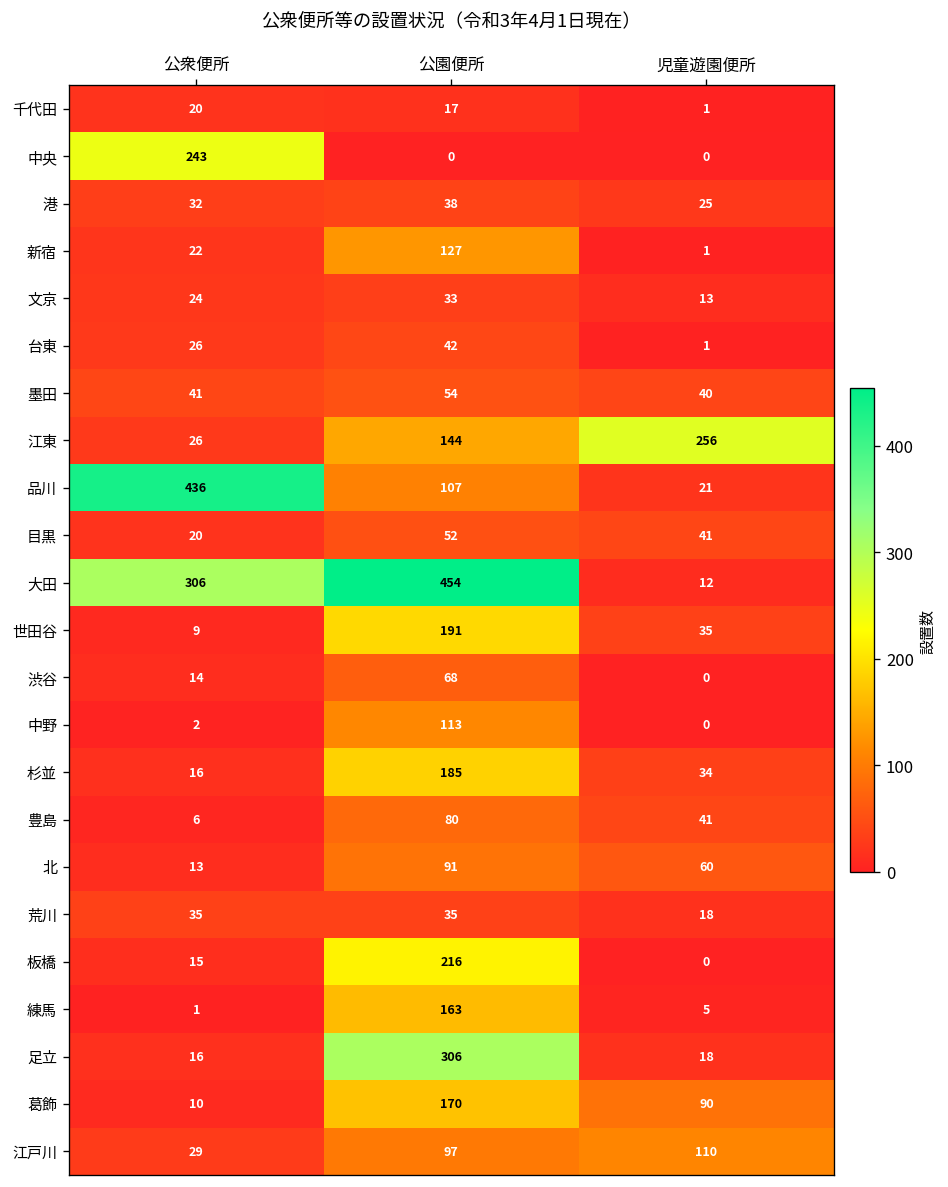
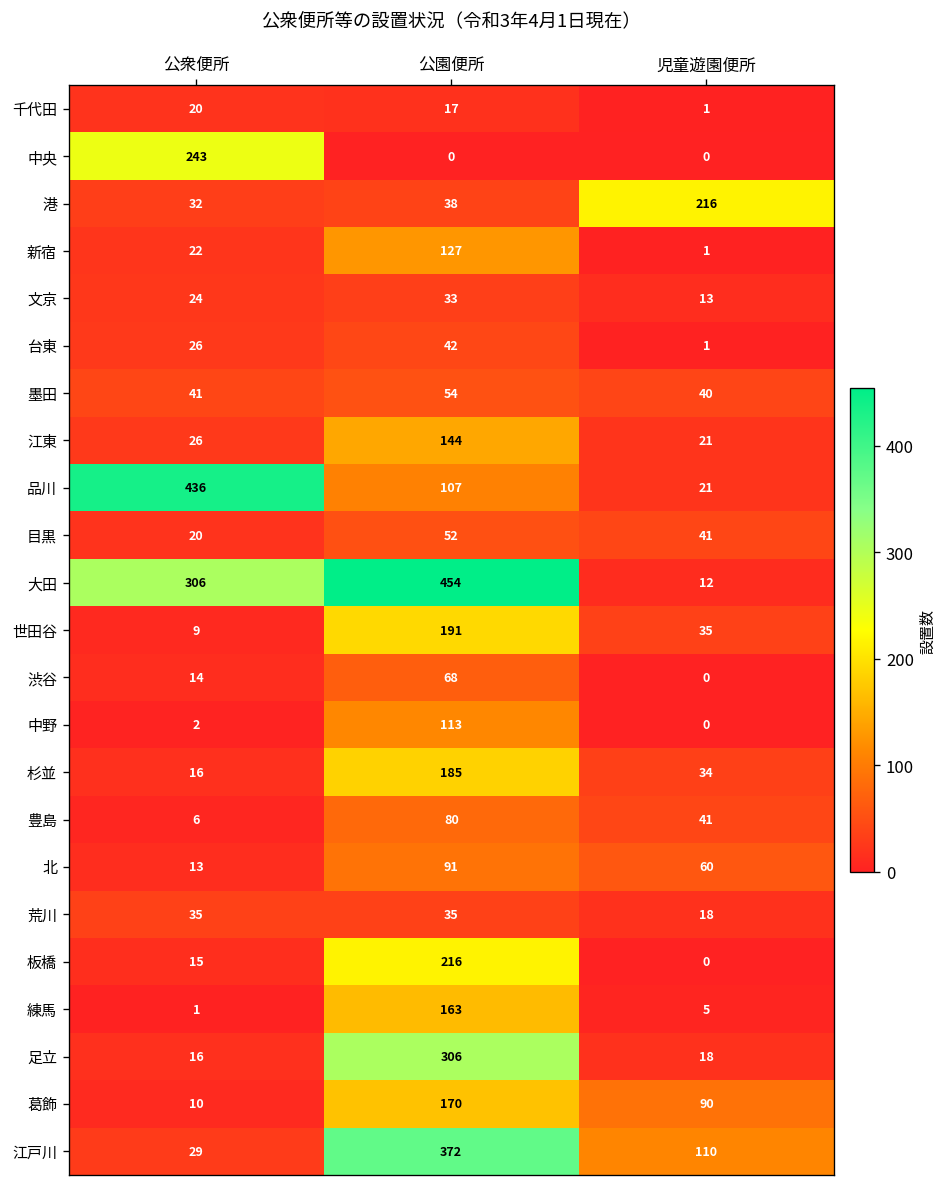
港, 児童遊園便所: 25 -> 216
江東, 児童遊園便所: 256 -> 21
江戸川, 公園便所: 97 -> 372
